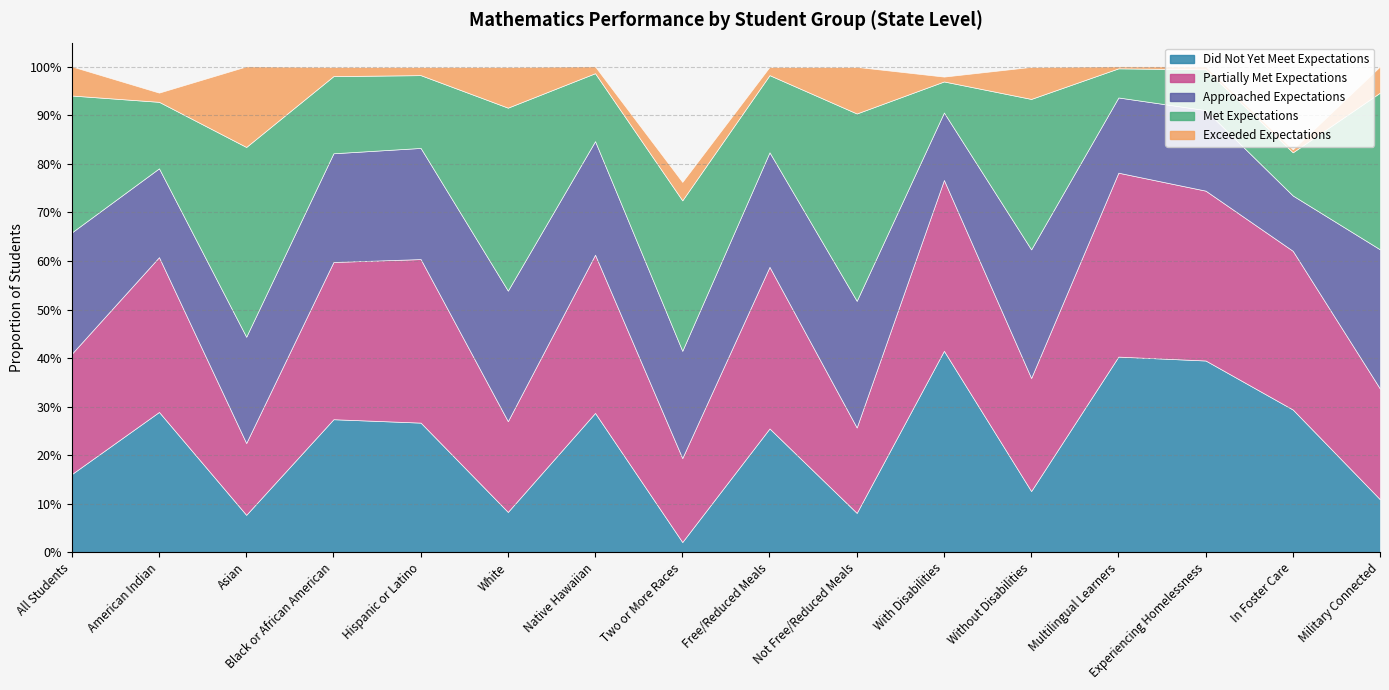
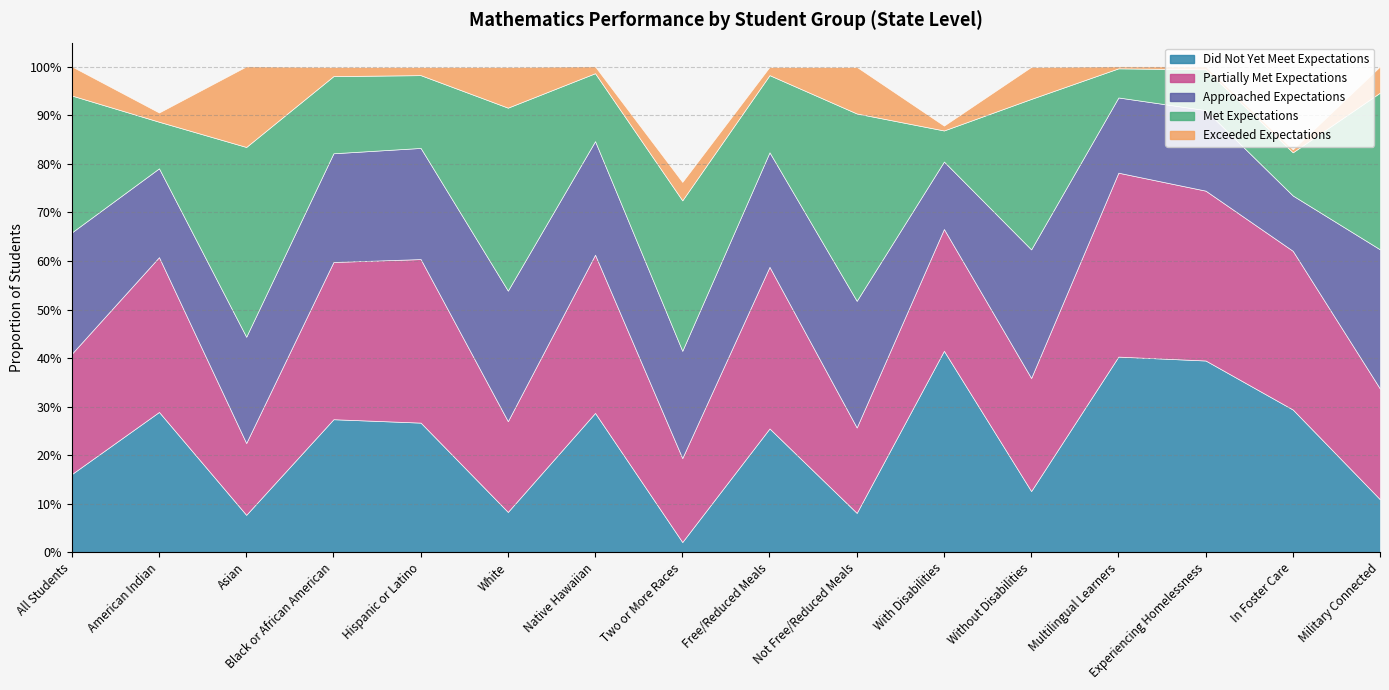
Met Expectations, American Indian: 14% -> 10%
Partially Met Expectations, With Disabilities: 35% -> 25%
